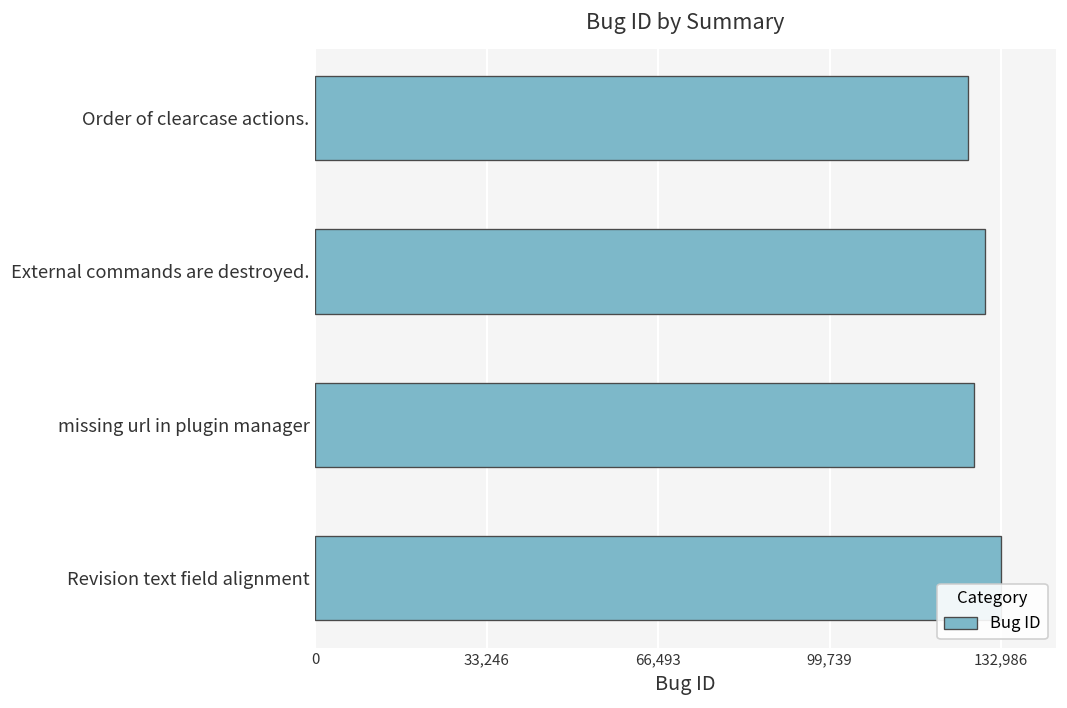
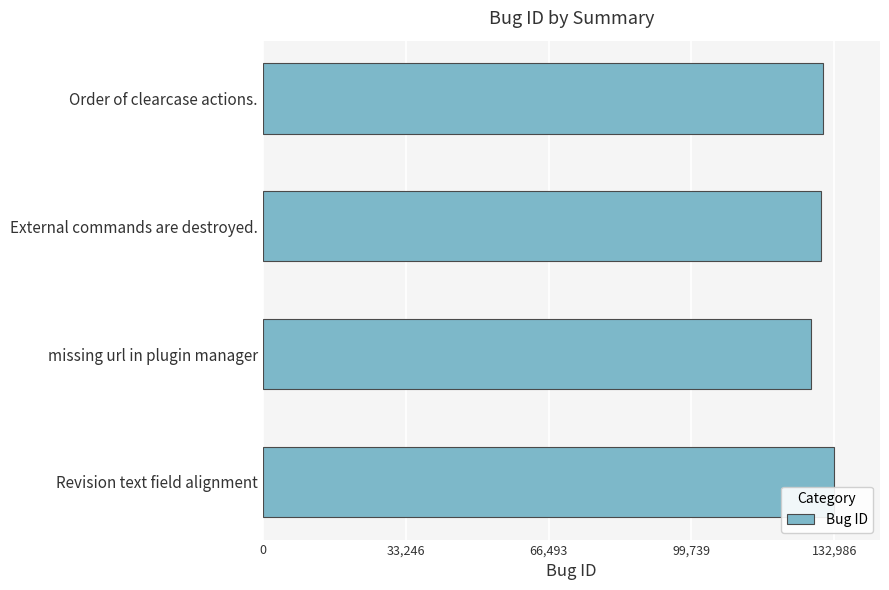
Order of clearcase actions.: 127,000 -> 130,000
